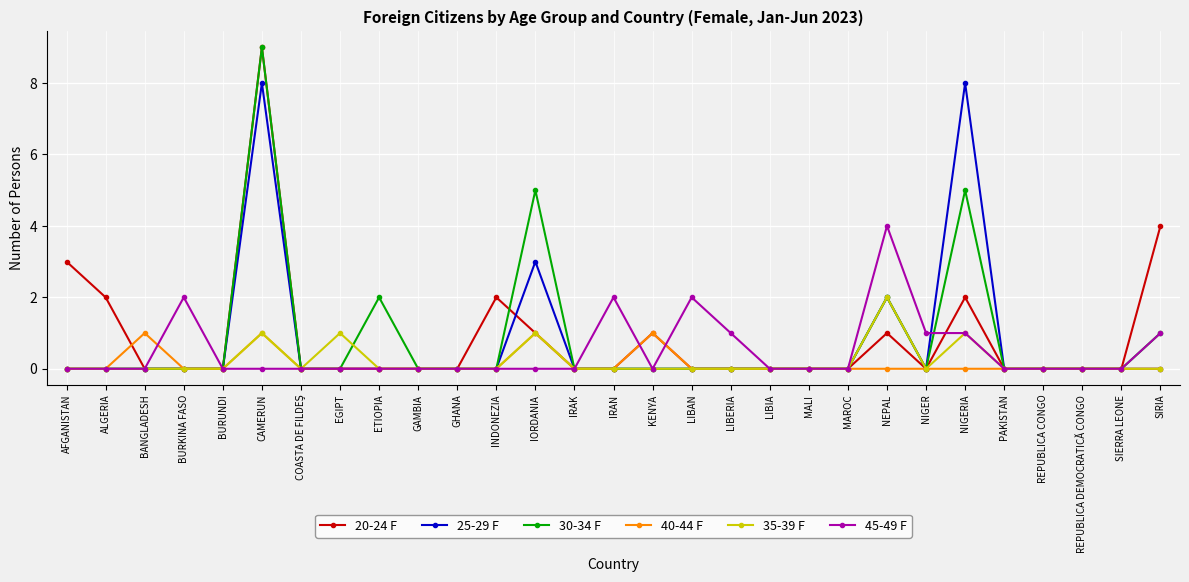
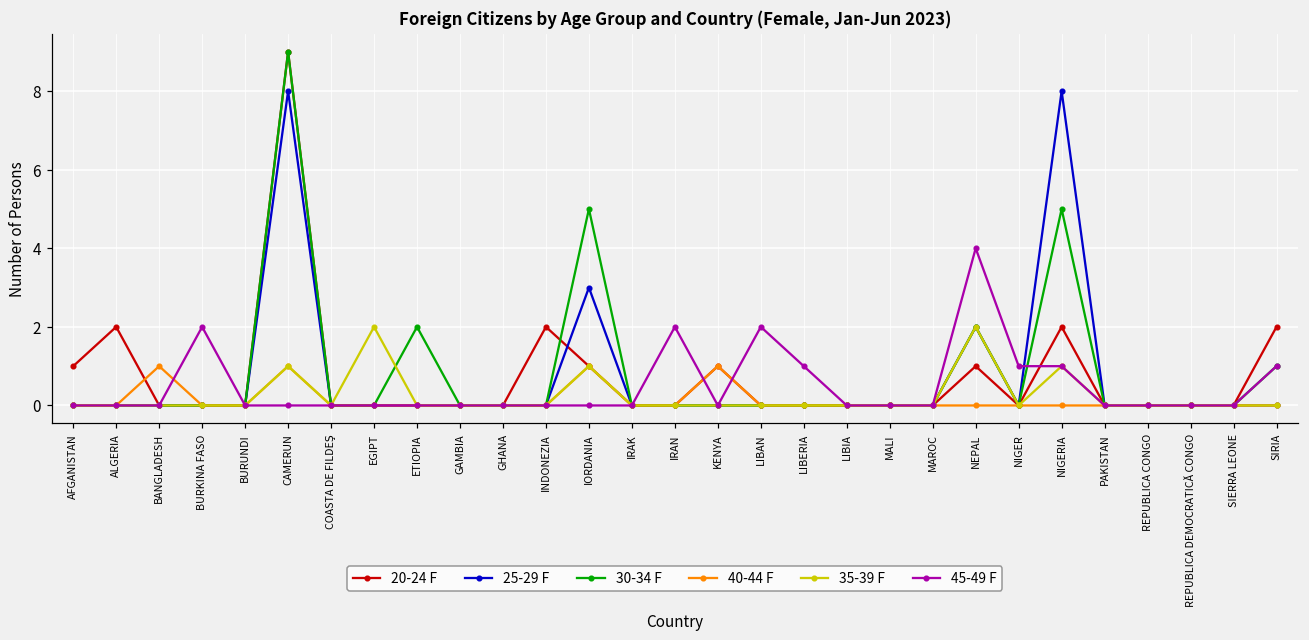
20-24 F, AFGANISTAN: 3 -> 1
35-39 F, EGIPT: 1 -> 2
20-24 F, SIRIA: 4 -> 2
